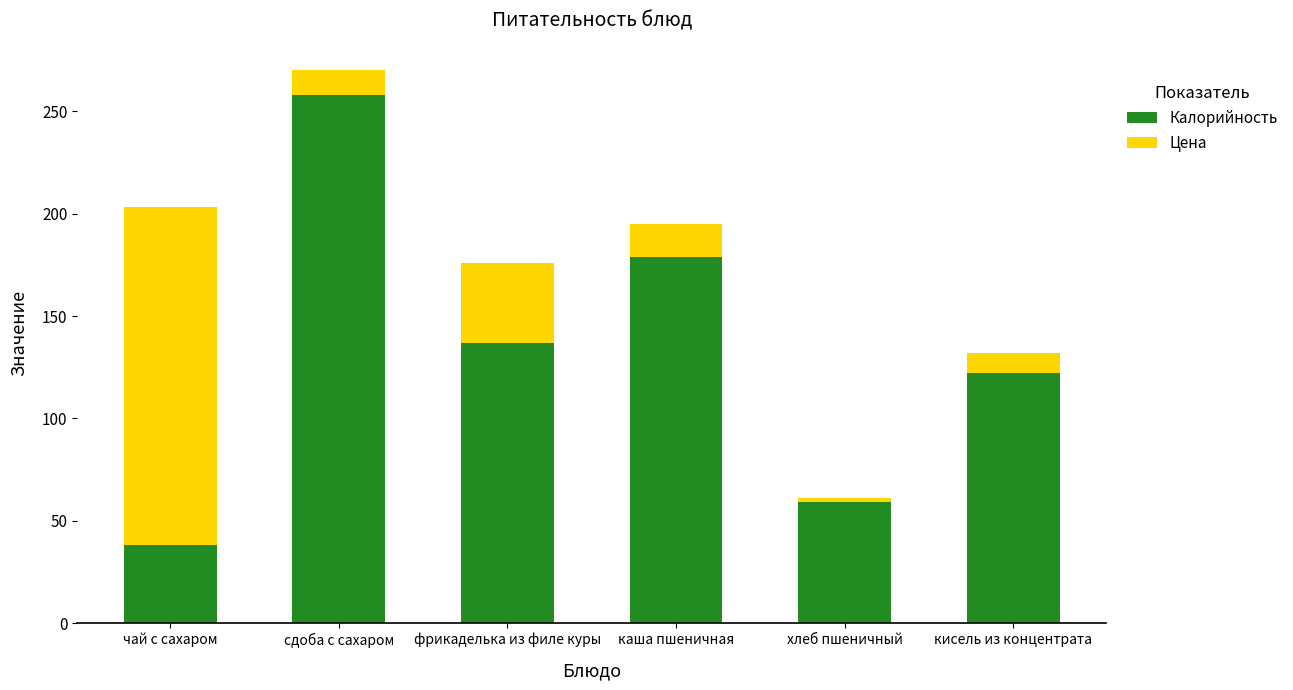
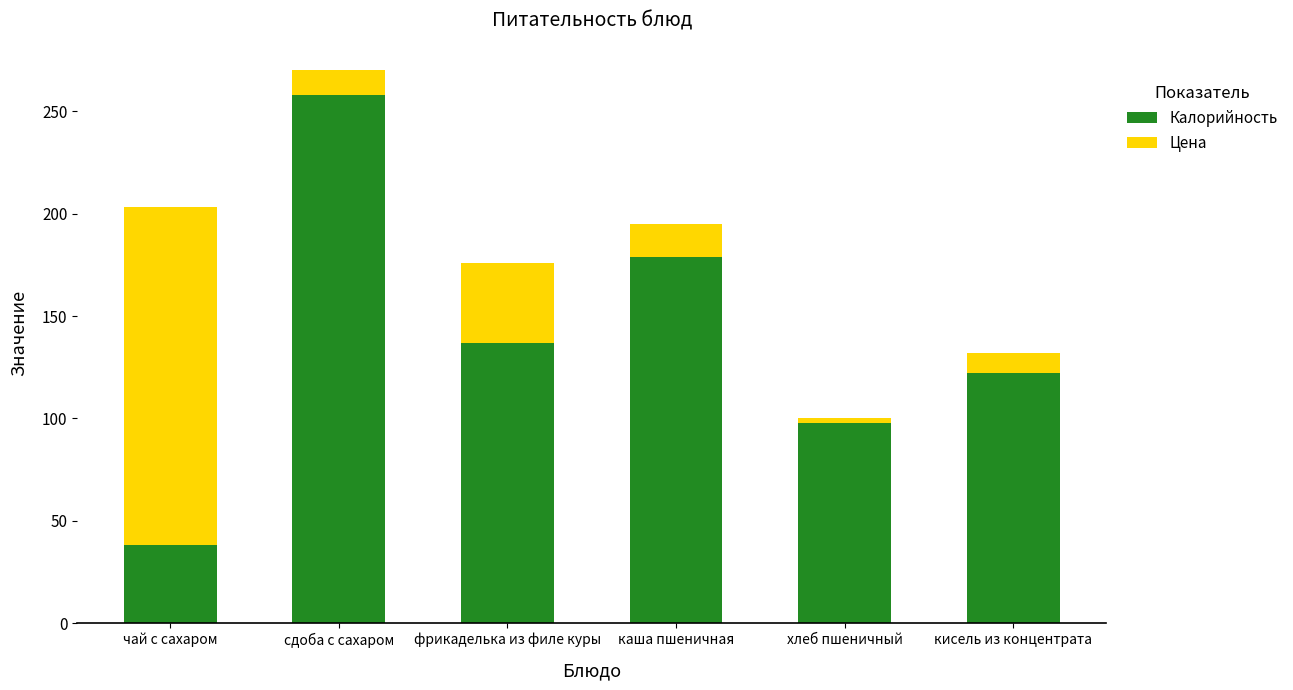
Калорийность, хлеб пшеничный: 59 -> 98
